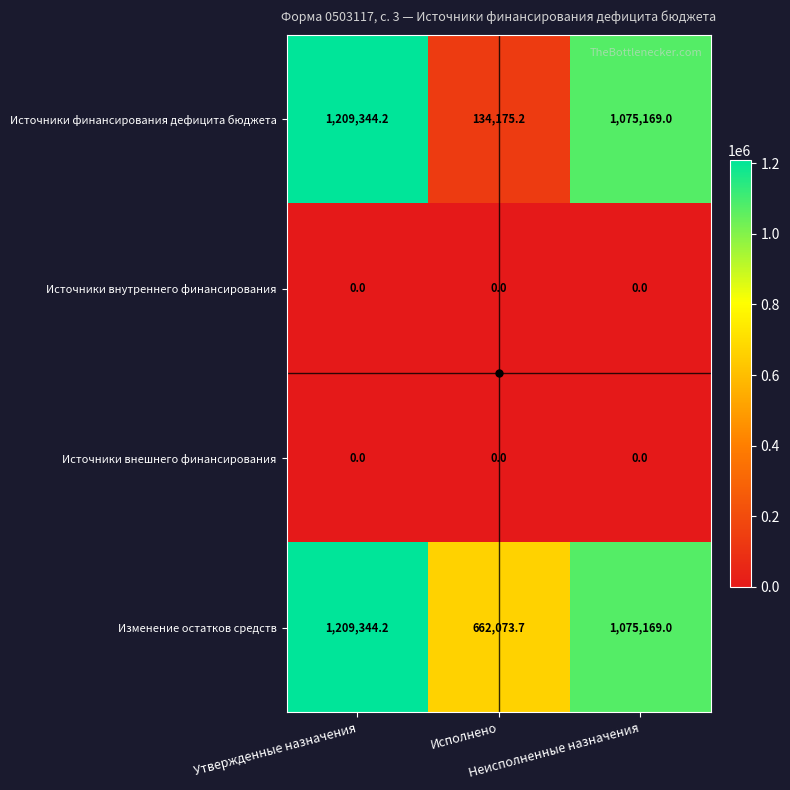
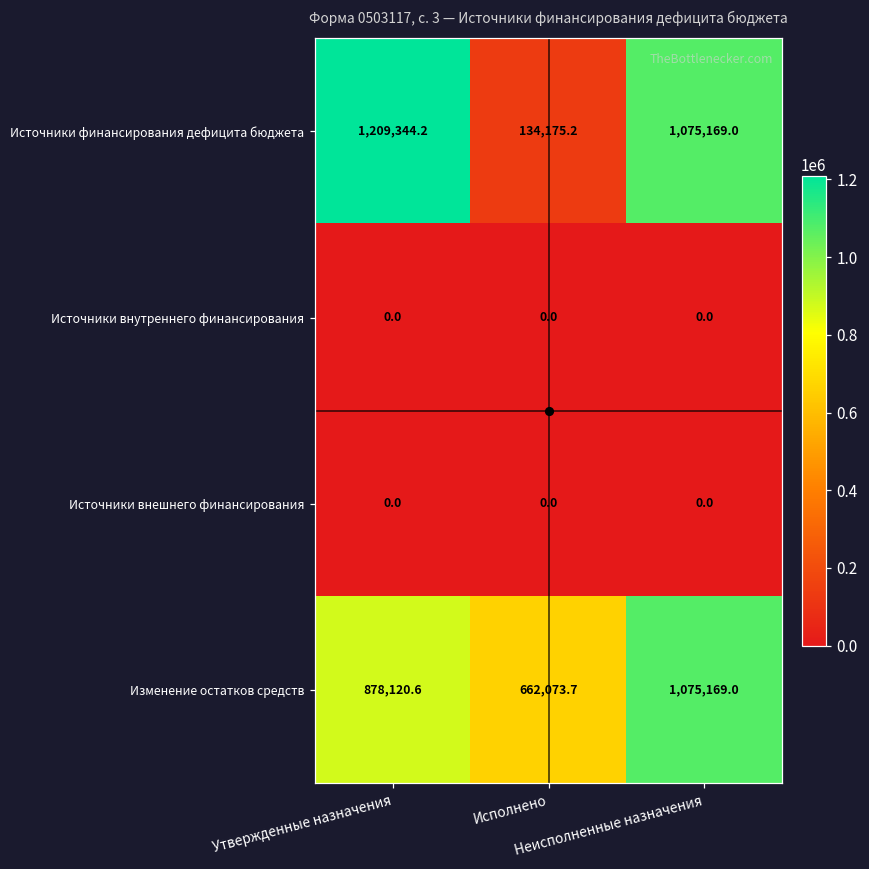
Изменение остатков средств, Утвержденные назначения: 1,209,344.2 -> 878,120.6
